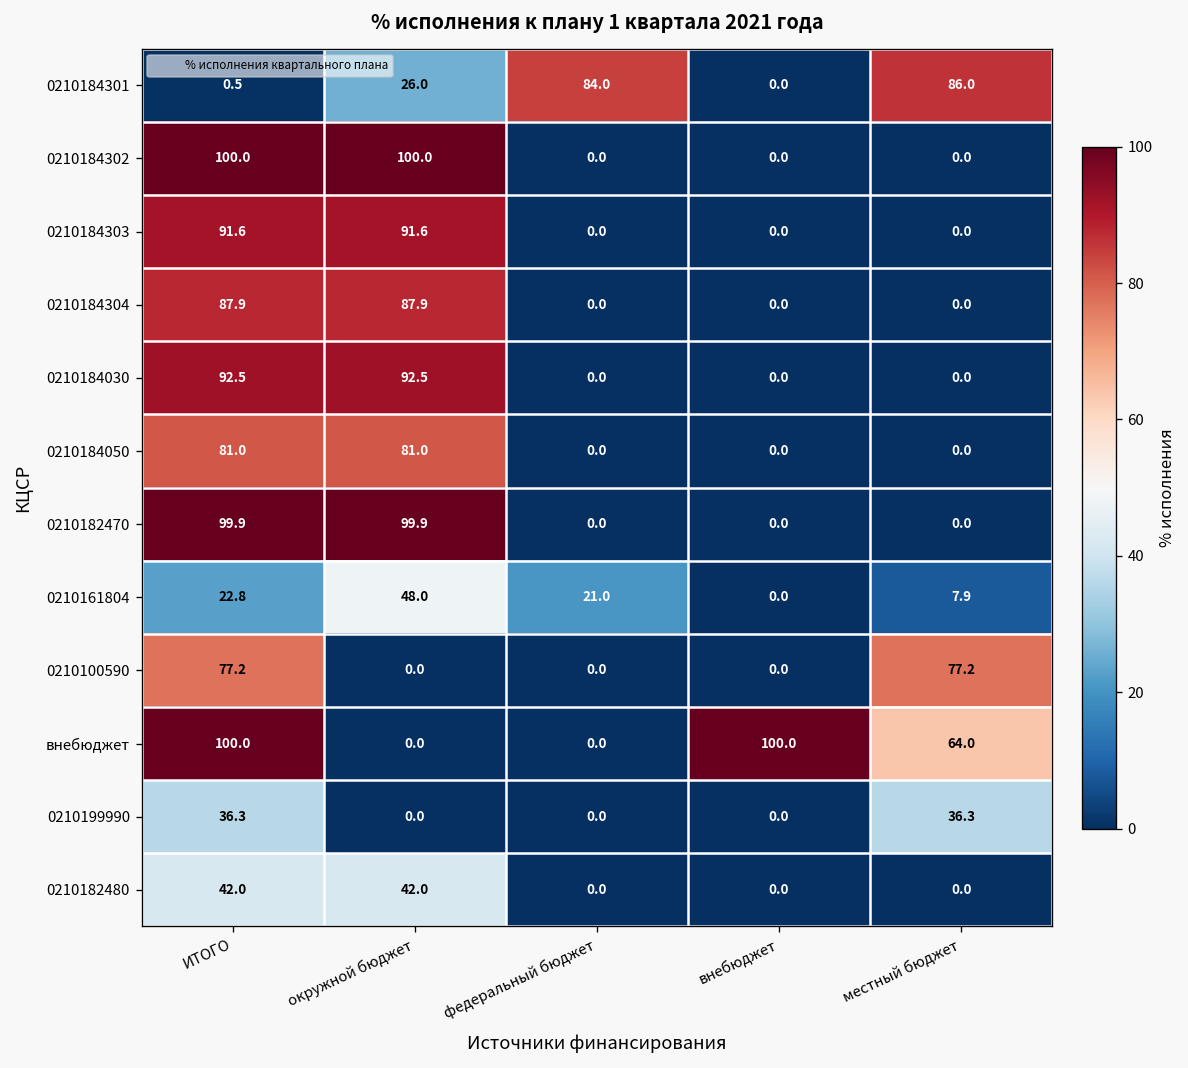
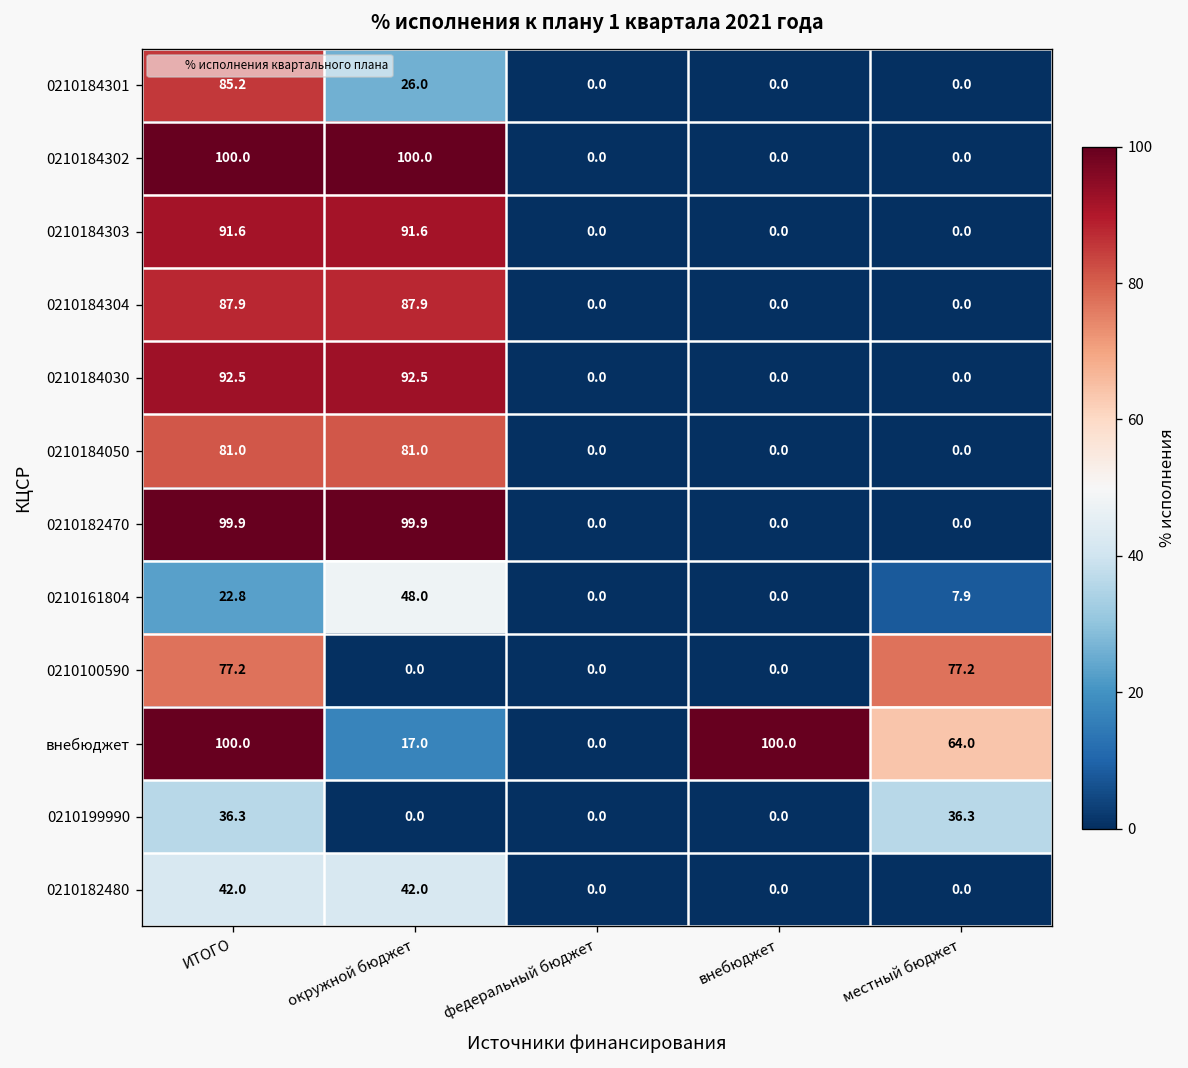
0210184301, ИТОГО: 0.5 -> 85.2
0210184301, федеральный бюджет: 84.0 -> 0.0
0210184301, местный бюджет: 86.0 -> 0.0
0210161804, федеральный бюджет: 21.0 -> 0.0
внебюджет, окружной бюджет: 0.0 -> 17.0
